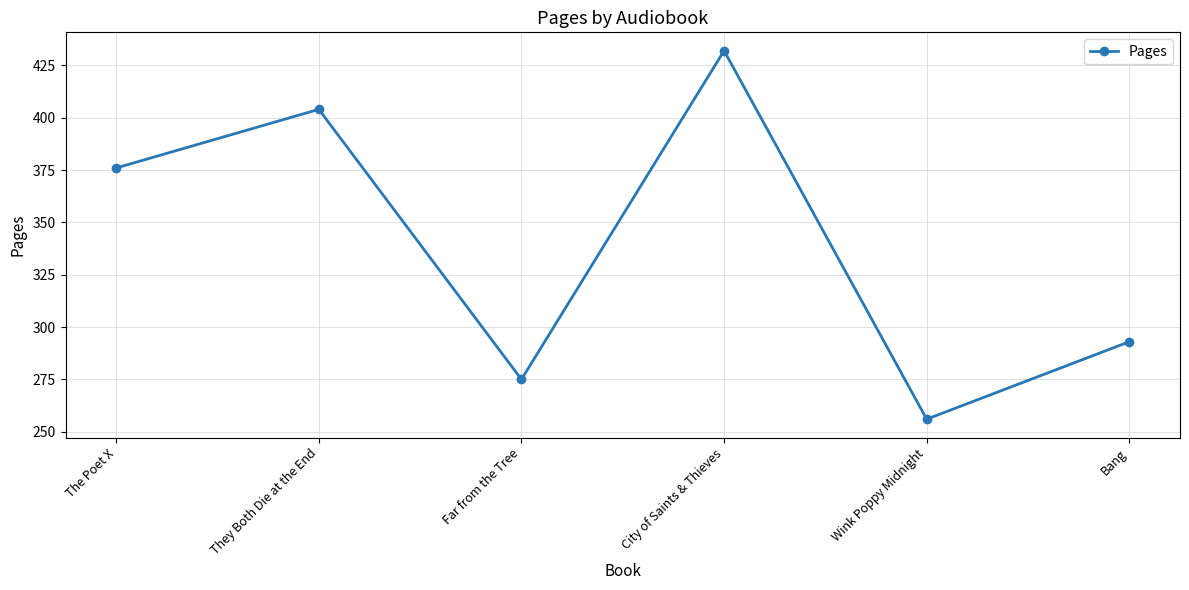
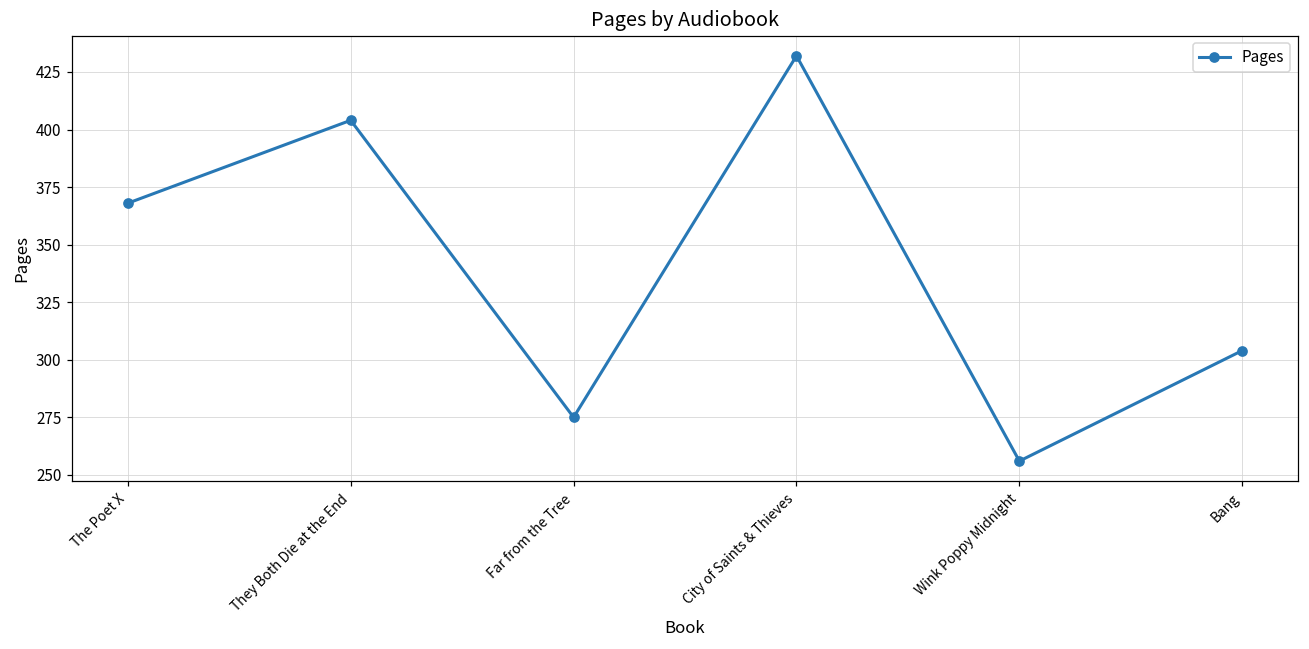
The Poet X: 376 -> 368
Bang: 293 -> 304
